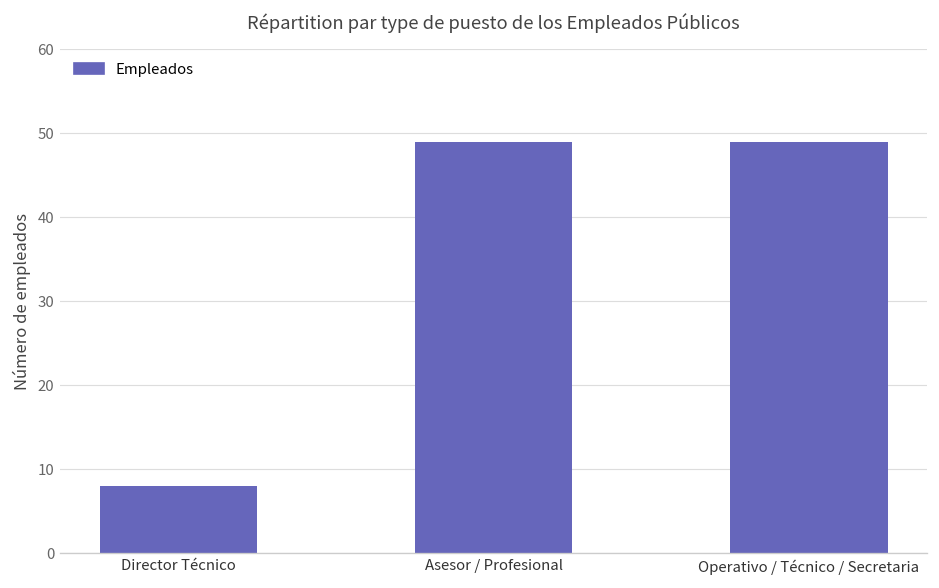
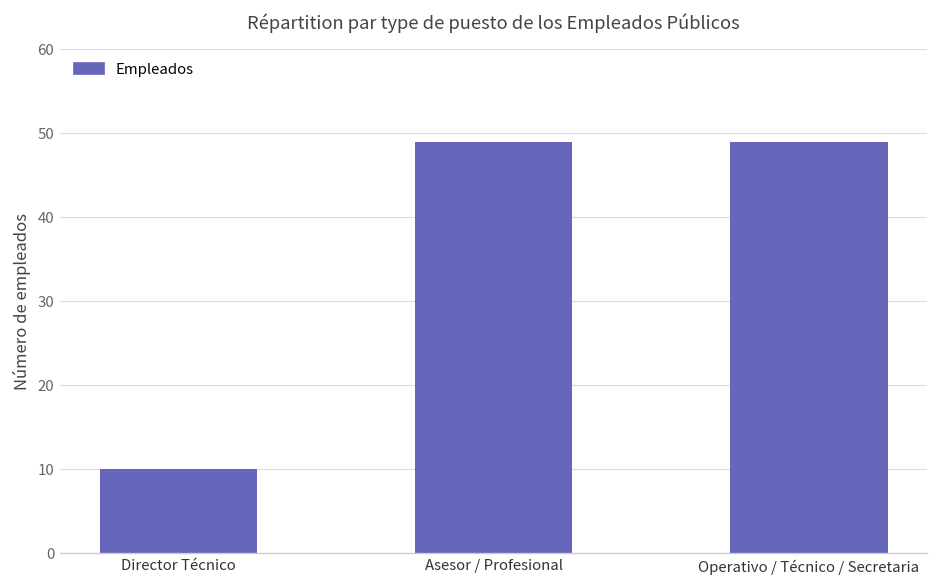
Director Técnico: 8 -> 10
